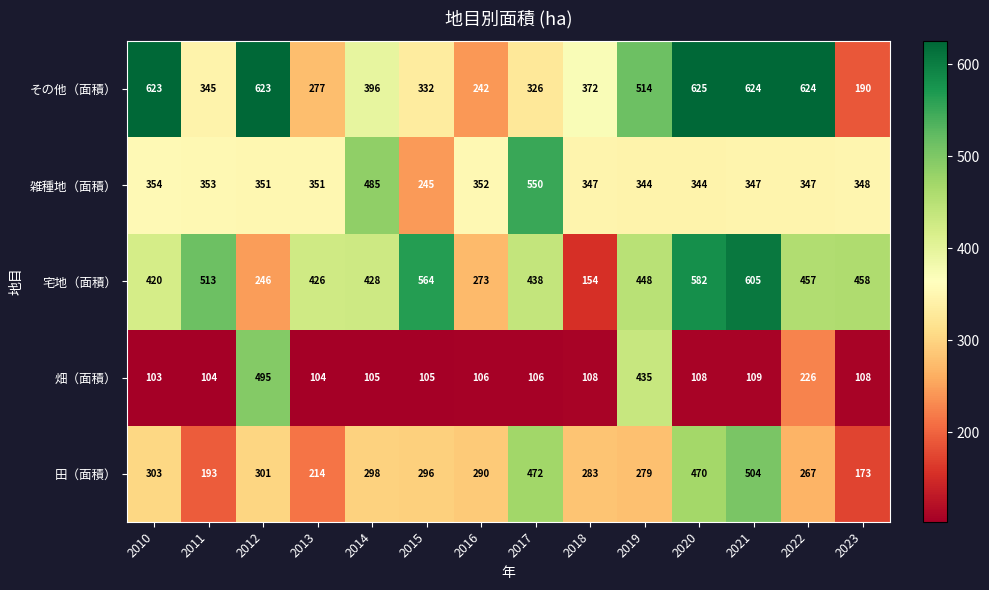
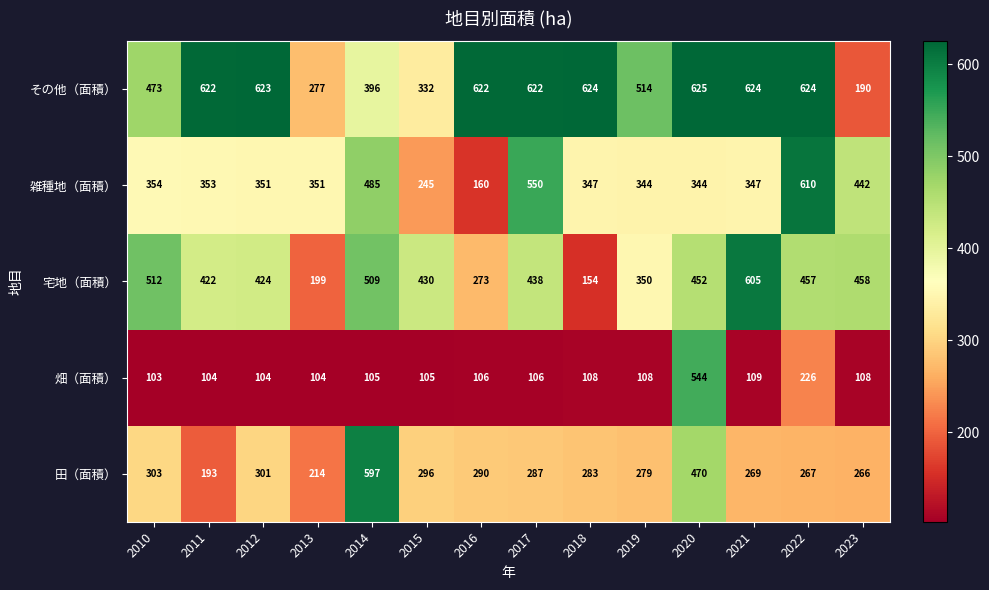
その他（面積）, 2010: 623 -> 473
その他（面積）, 2011: 345 -> 622
その他（面積）, 2016: 242 -> 622
その他（面積）, 2017: 326 -> 622
その他（面積）, 2018: 372 -> 624
雑種地（面積）, 2016: 352 -> 160
雑種地（面積）, 2022: 347 -> 610
雑種地（面積）, 2023: 348 -> 442
宅地（面積）, 2010: 420 -> 512
宅地（面積）, 2011: 513 -> 422
宅地（面積）, 2012: 246 -> 424
宅地（面積）, 2013: 426 -> 199
宅地（面積）, 2014: 428 -> 509
宅地（面積）, 2015: 564 -> 430
宅地（面積）, 2019: 448 -> 350
宅地（面積）, 2020: 582 -> 452
畑（面積）, 2012: 495 -> 104
畑（面積）, 2019: 435 -> 108
畑（面積）, 2020: 108 -> 544
田（面積）, 2014: 298 -> 597
田（面積）, 2017: 472 -> 287
田（面積）, 2021: 504 -> 269
田（面積）, 2023: 173 -> 266
